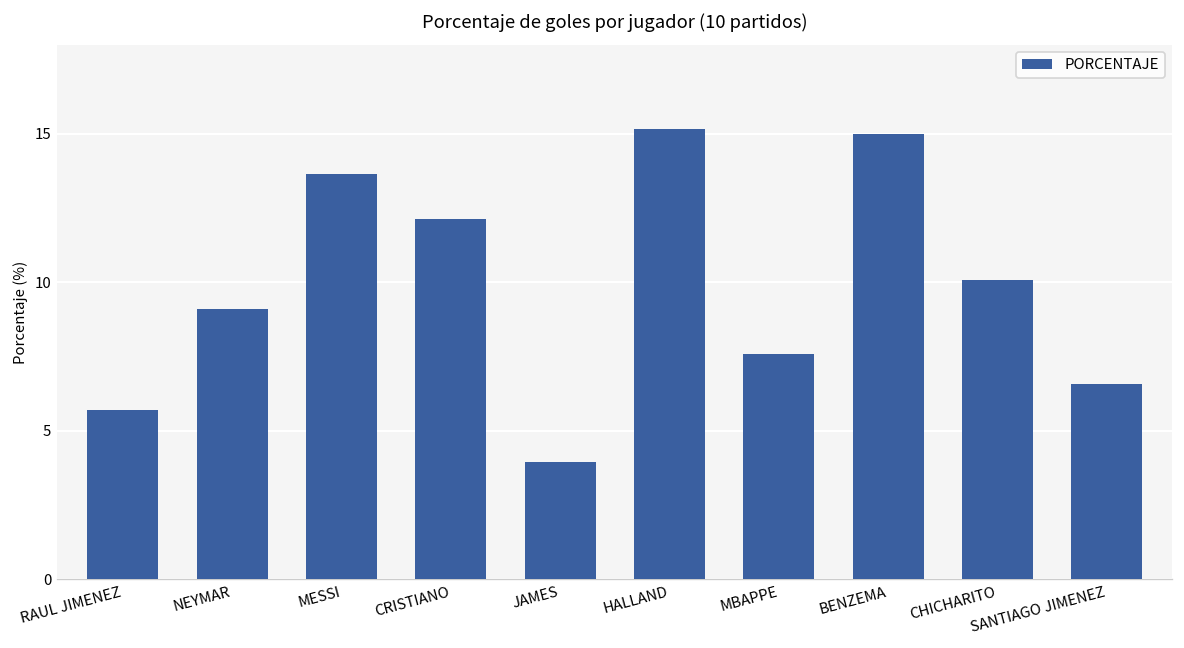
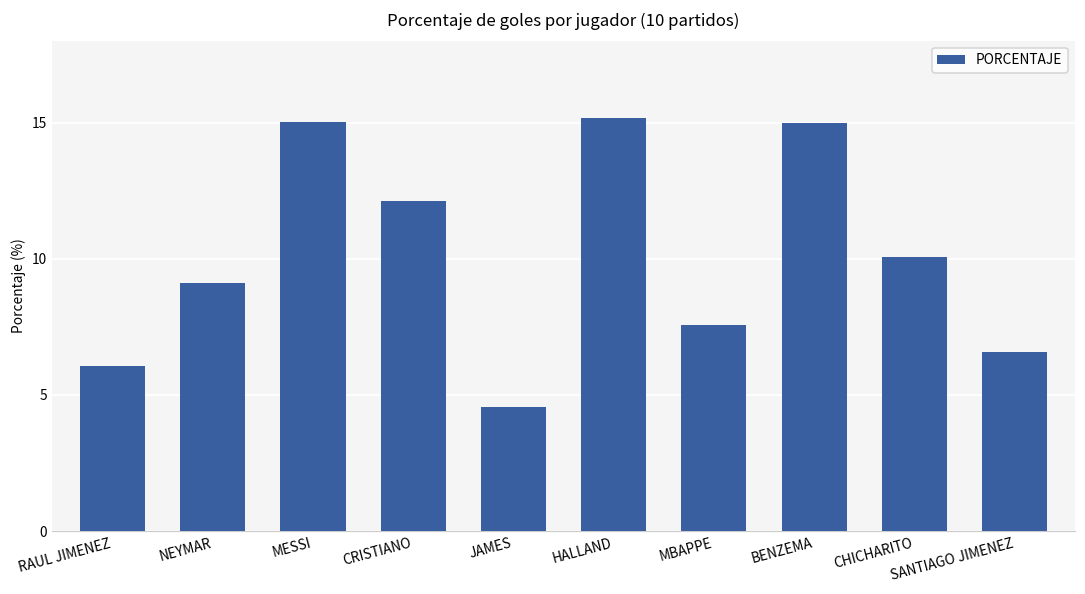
RAUL JIMENEZ: 5.7 -> 6.1
MESSI: 13.6 -> 15.0
JAMES: 3.9 -> 4.5
